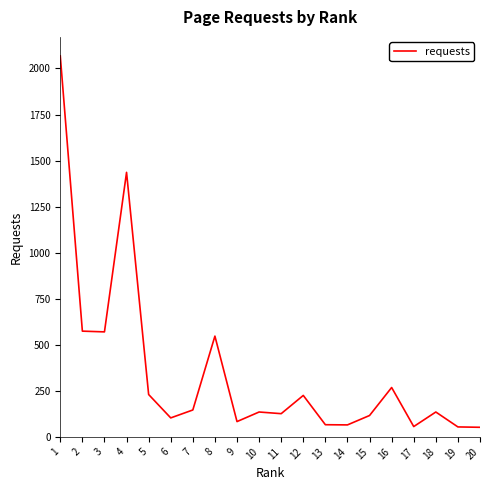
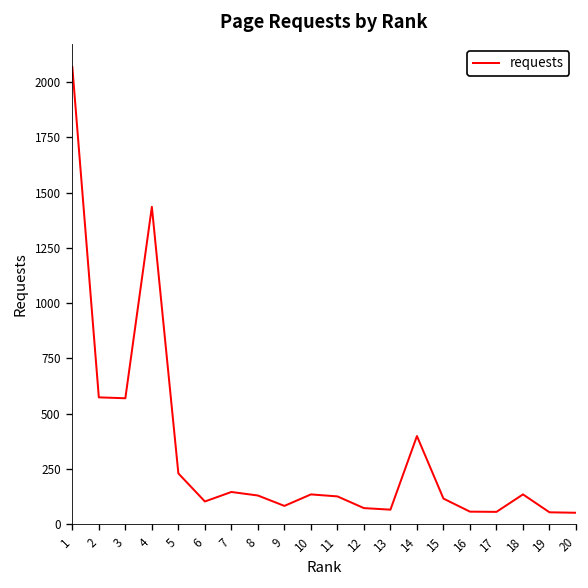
8: 550 -> 130
12: 230 -> 70
14: 70 -> 400
16: 270 -> 60
